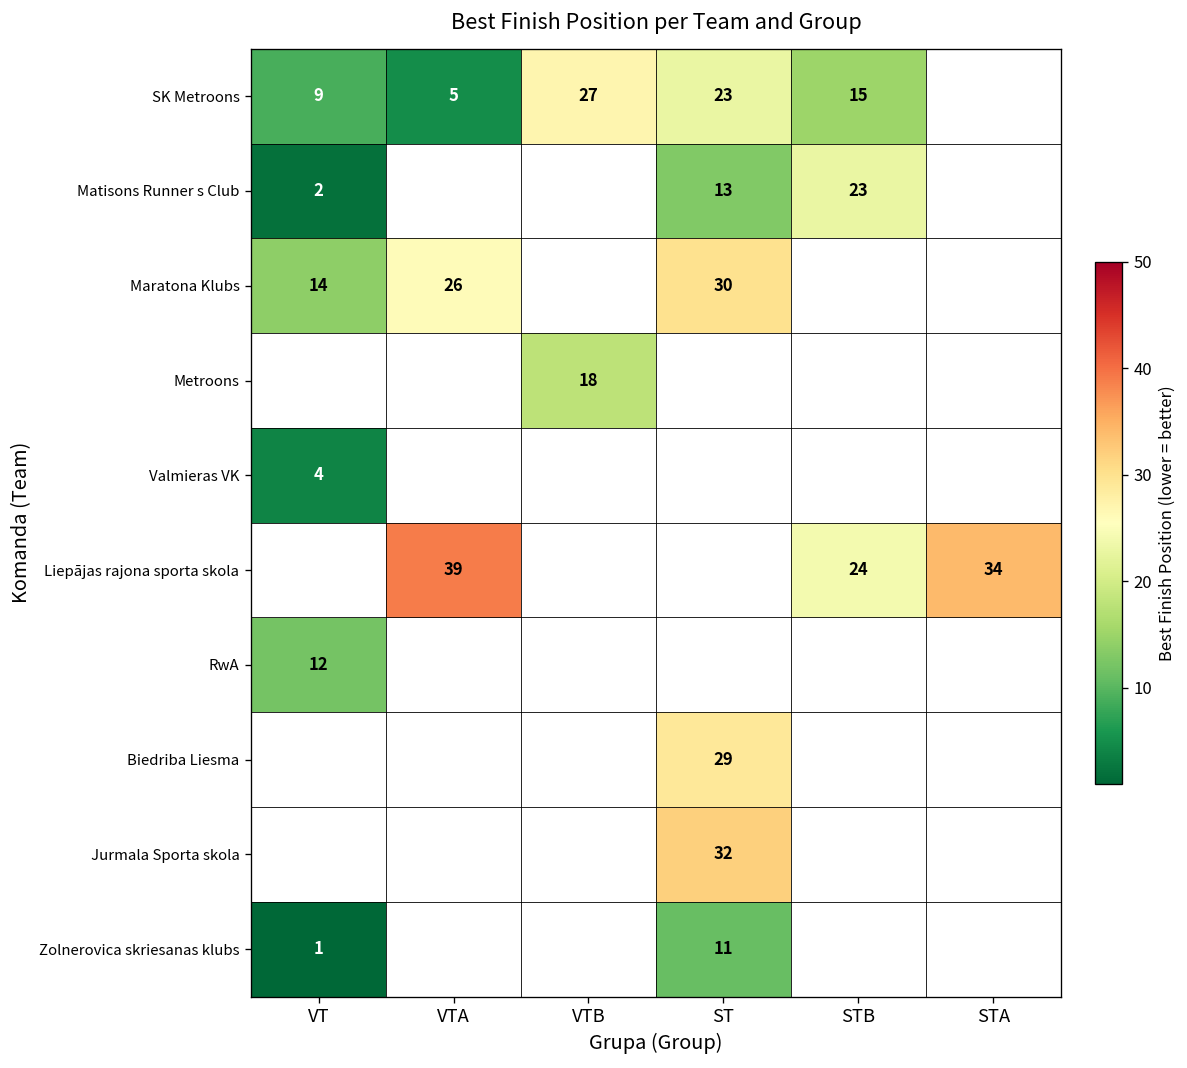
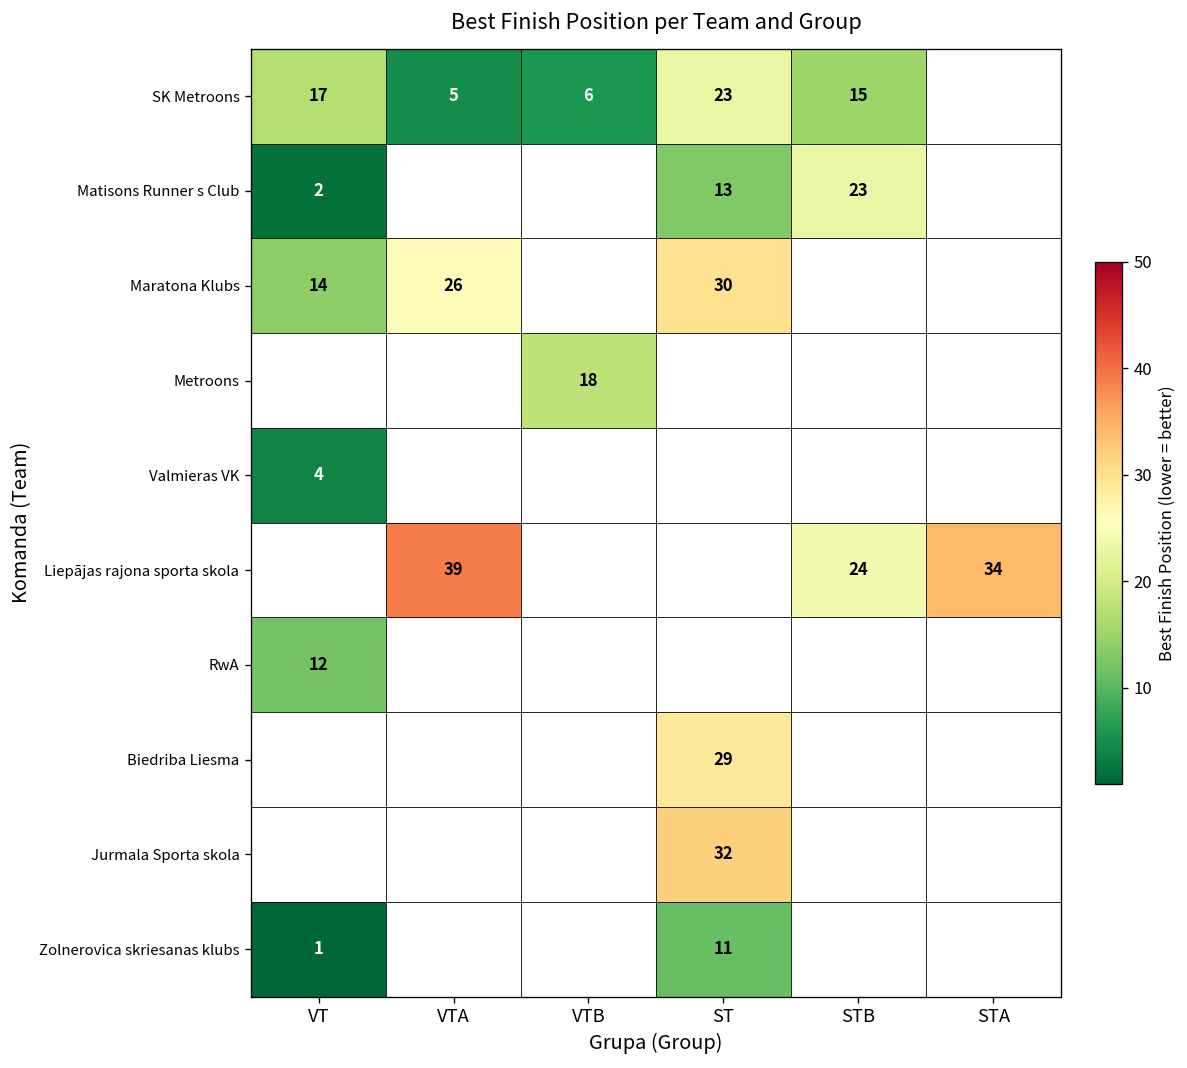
SK Metroons, VT: 9 -> 17
SK Metroons, VTB: 27 -> 6
